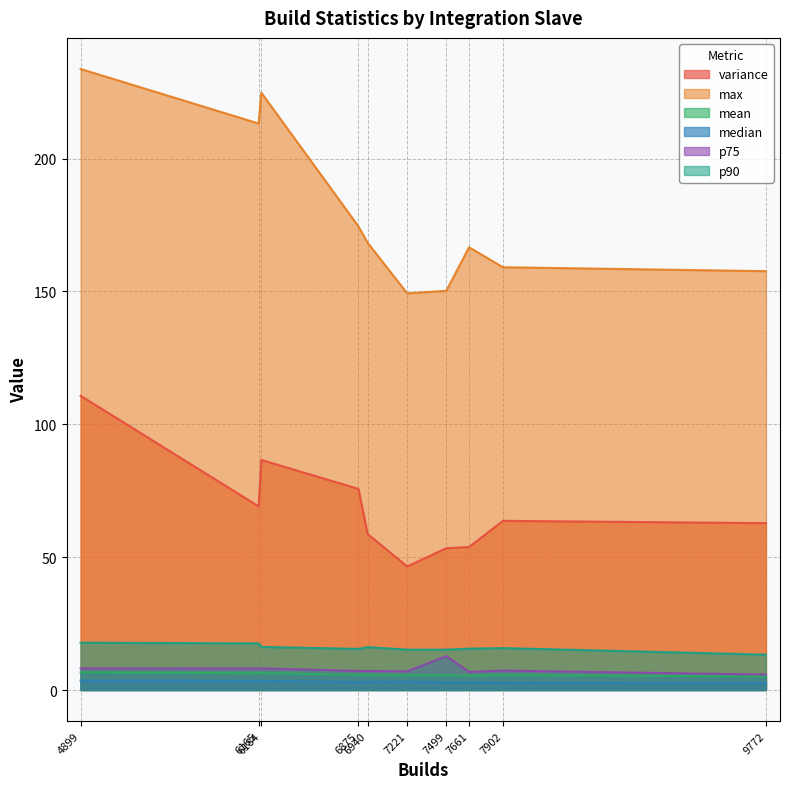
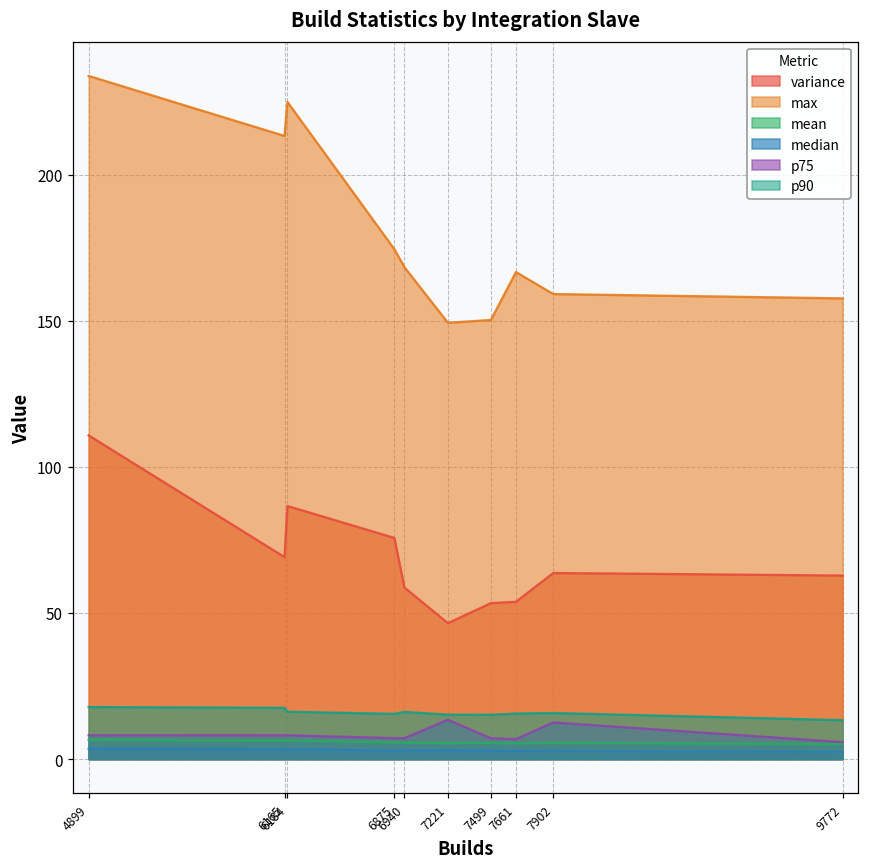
p75, 7221: 7 -> 13
p75, 7499: 13 -> 7
p75, 7902: 7 -> 13
